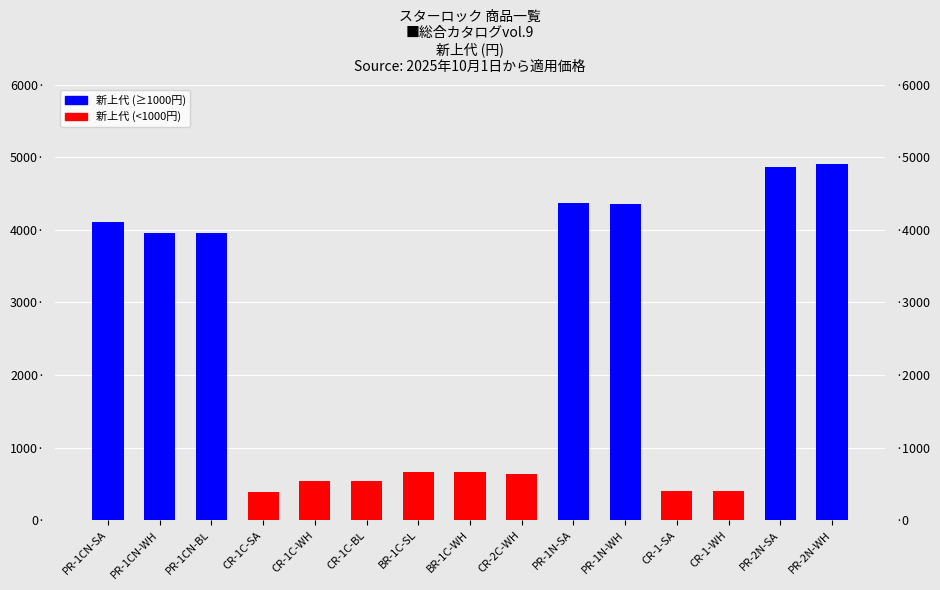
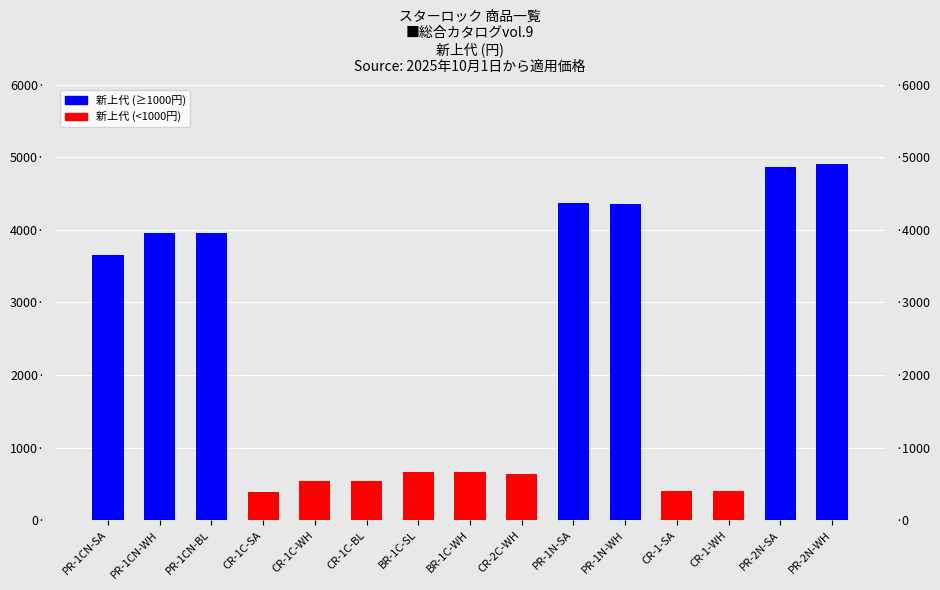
PR-1CN-SA: 4100· -> 3700·
